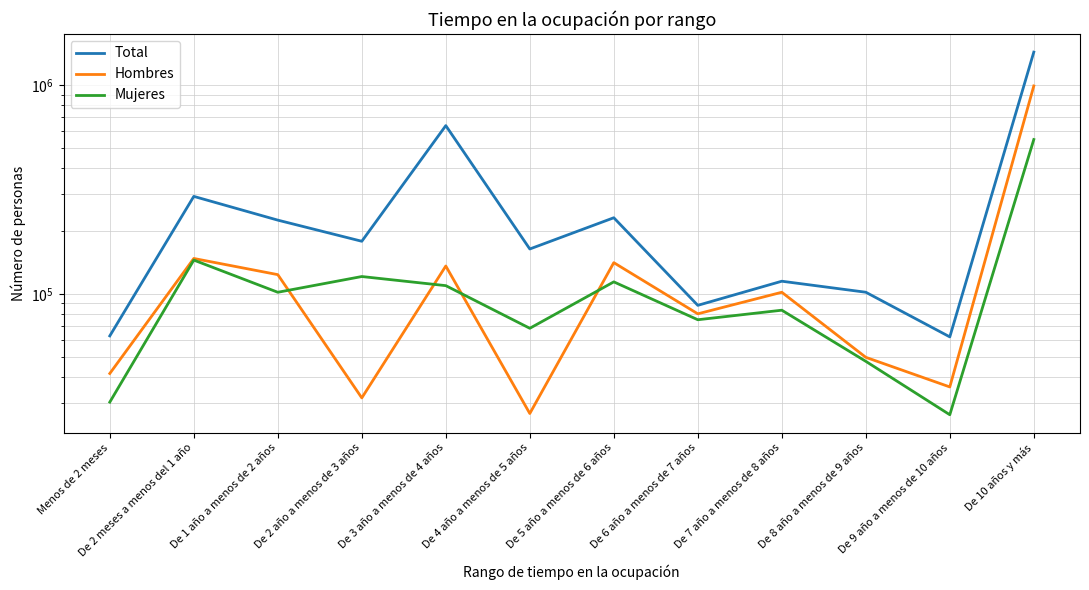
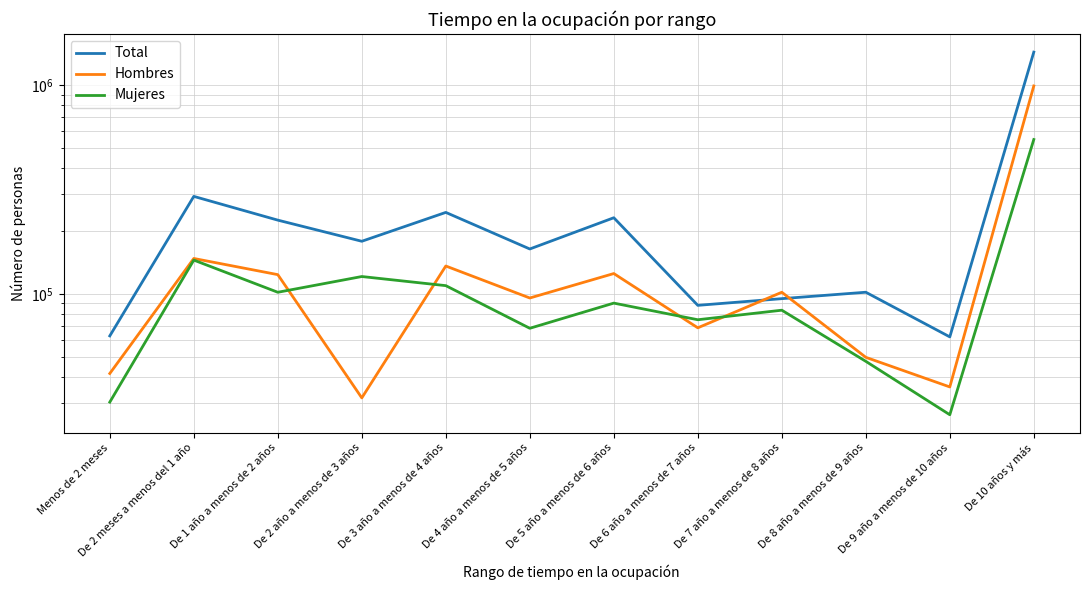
Total, De 3 año a menos de 4 años: 640000 -> 250000
Hombres, De 4 año a menos de 5 años: 27000 -> 100000
Hombres, De 5 año a menos de 6 años: 140000 -> 130000
Mujeres, De 5 año a menos de 6 años: 110000 -> 90000
Hombres, De 6 año a menos de 7 años: 80000 -> 69000
Total, De 7 año a menos de 8 años: 110000 -> 90000
